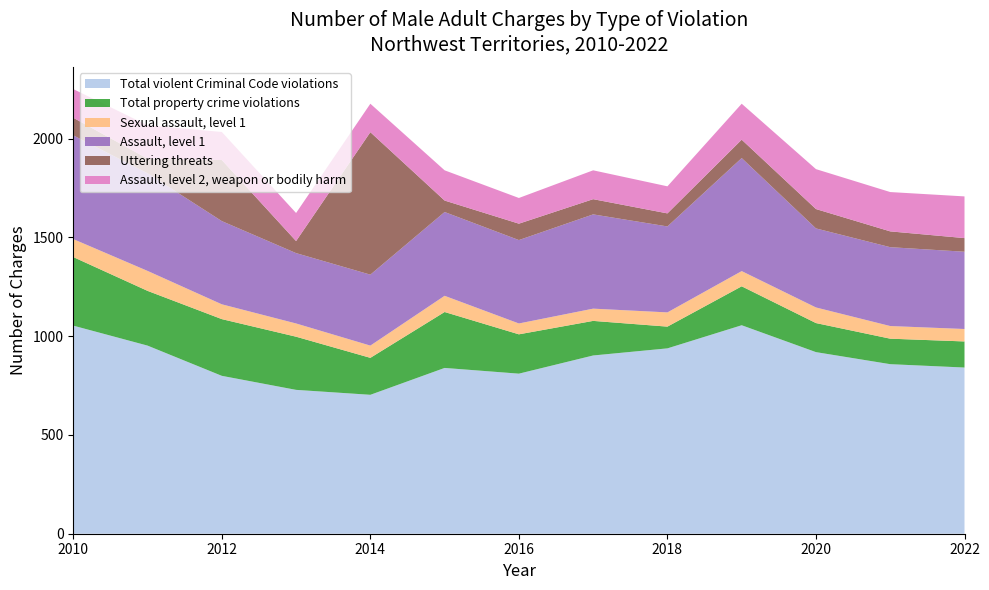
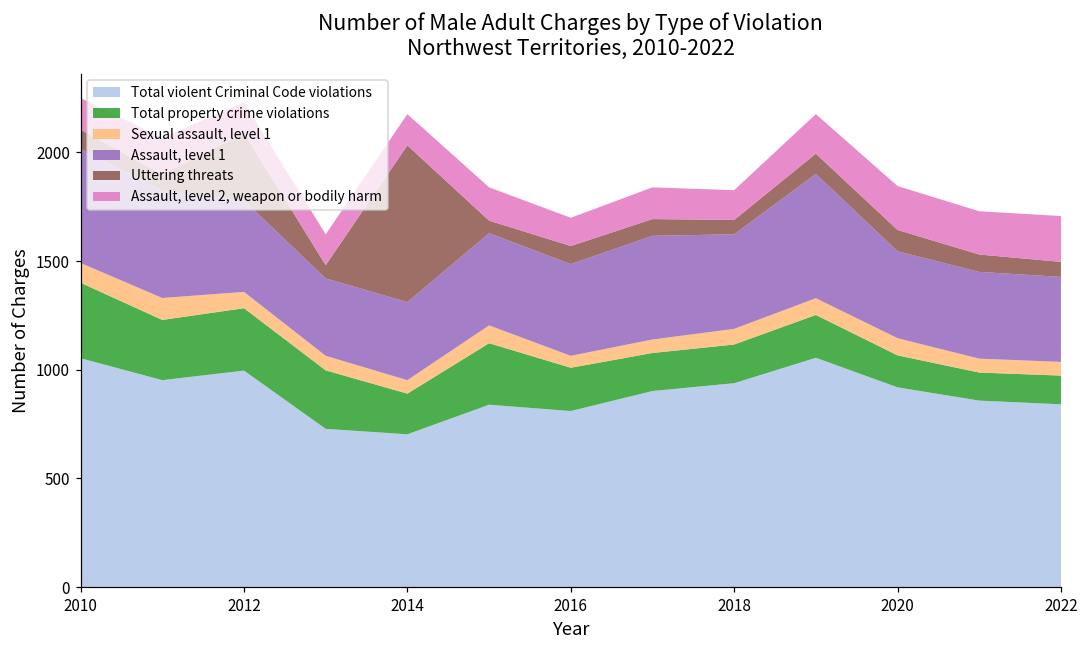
Total violent Criminal Code violations, 2012: 800 -> 1000
Total property crime violations, 2018: 110 -> 180
